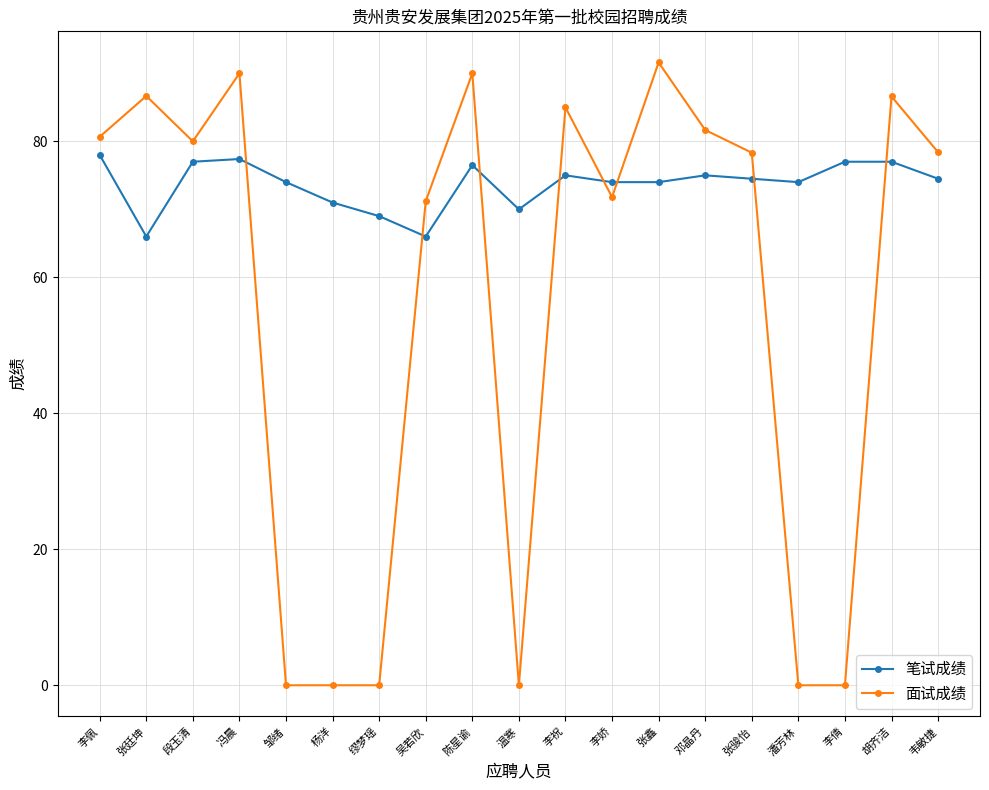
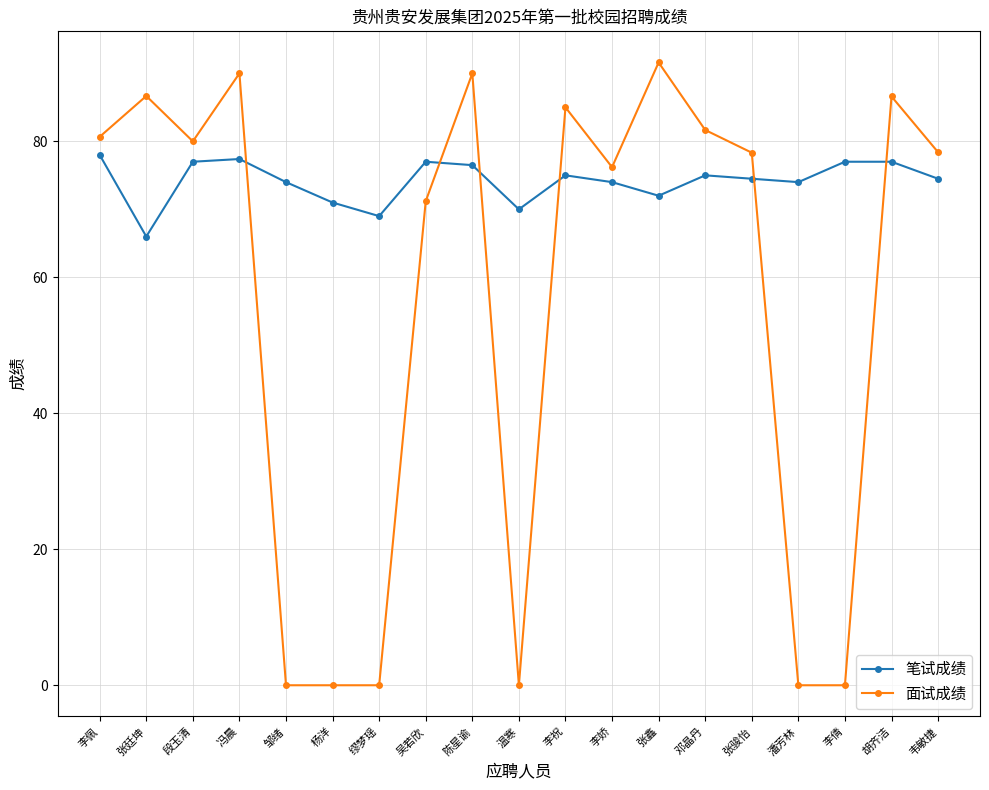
笔试成绩, 吴若欣: 66 -> 77
面试成绩, 李娇: 72 -> 76
笔试成绩, 张鑫: 74 -> 72
